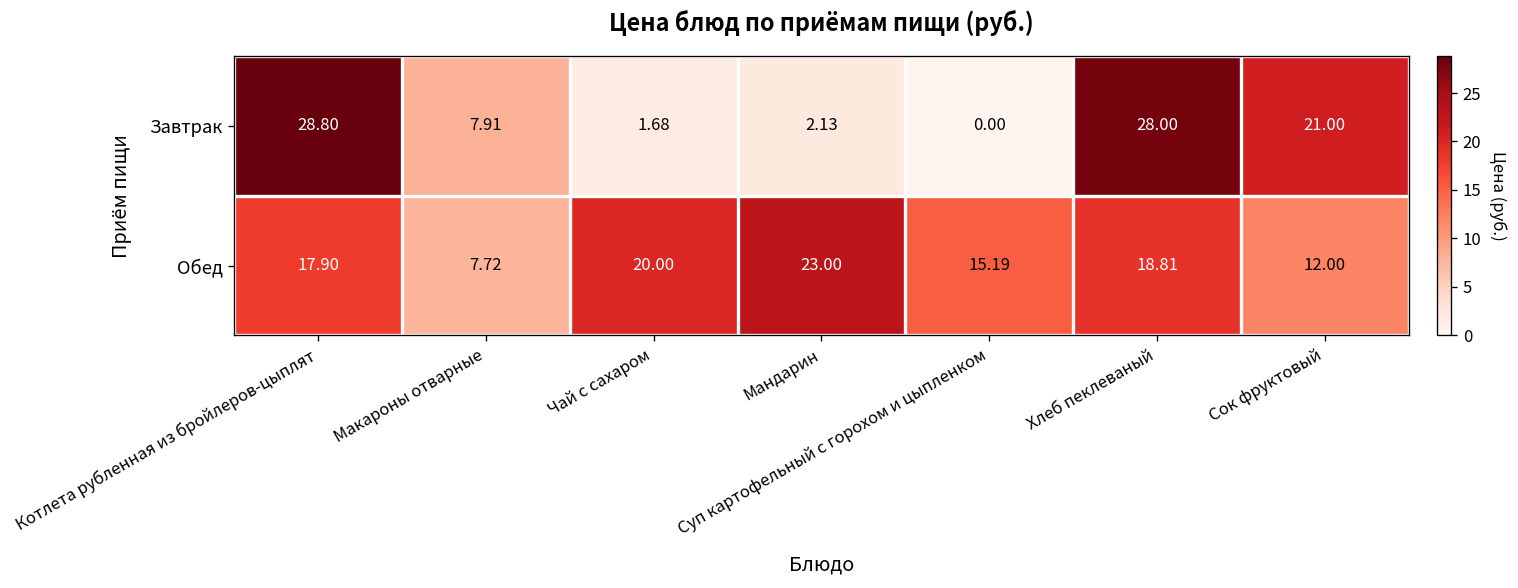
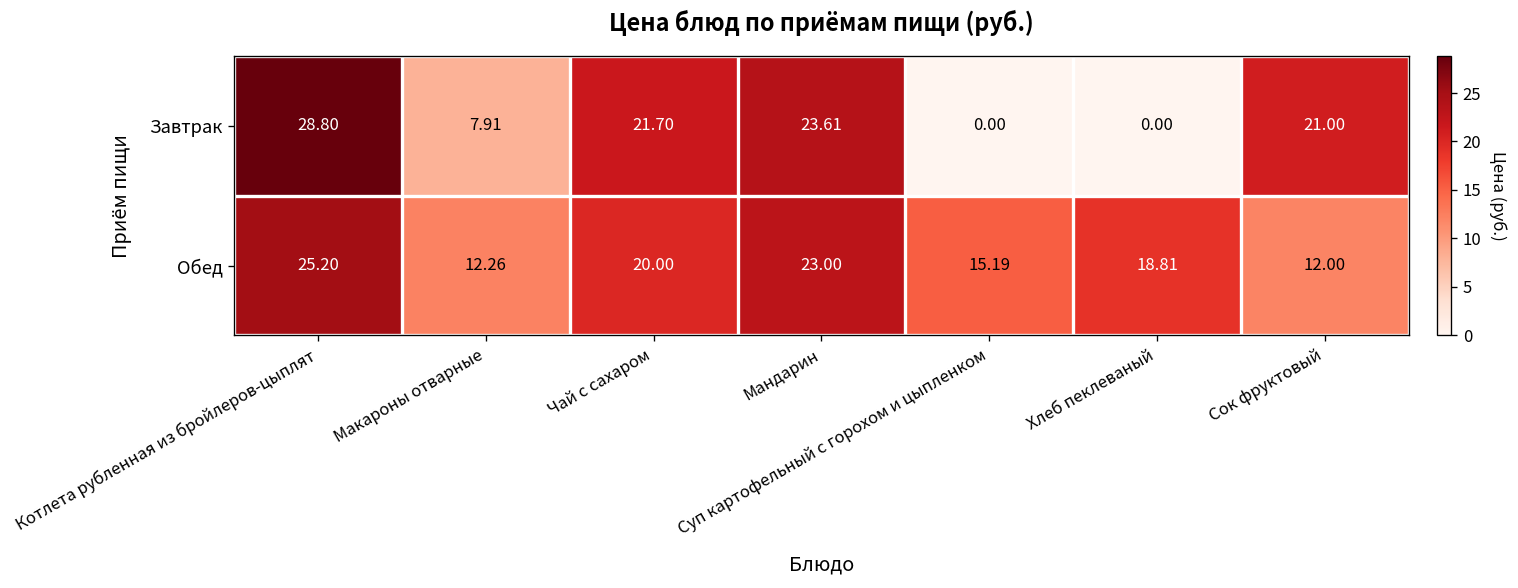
Завтрак, Чай с сахаром: 1.68 -> 21.70
Завтрак, Мандарин: 2.13 -> 23.61
Завтрак, Хлеб пеклеваный: 28.00 -> 0.00
Обед, Котлета рубленная из бройлеров-цыплят: 17.90 -> 25.20
Обед, Макароны отварные: 7.72 -> 12.26
